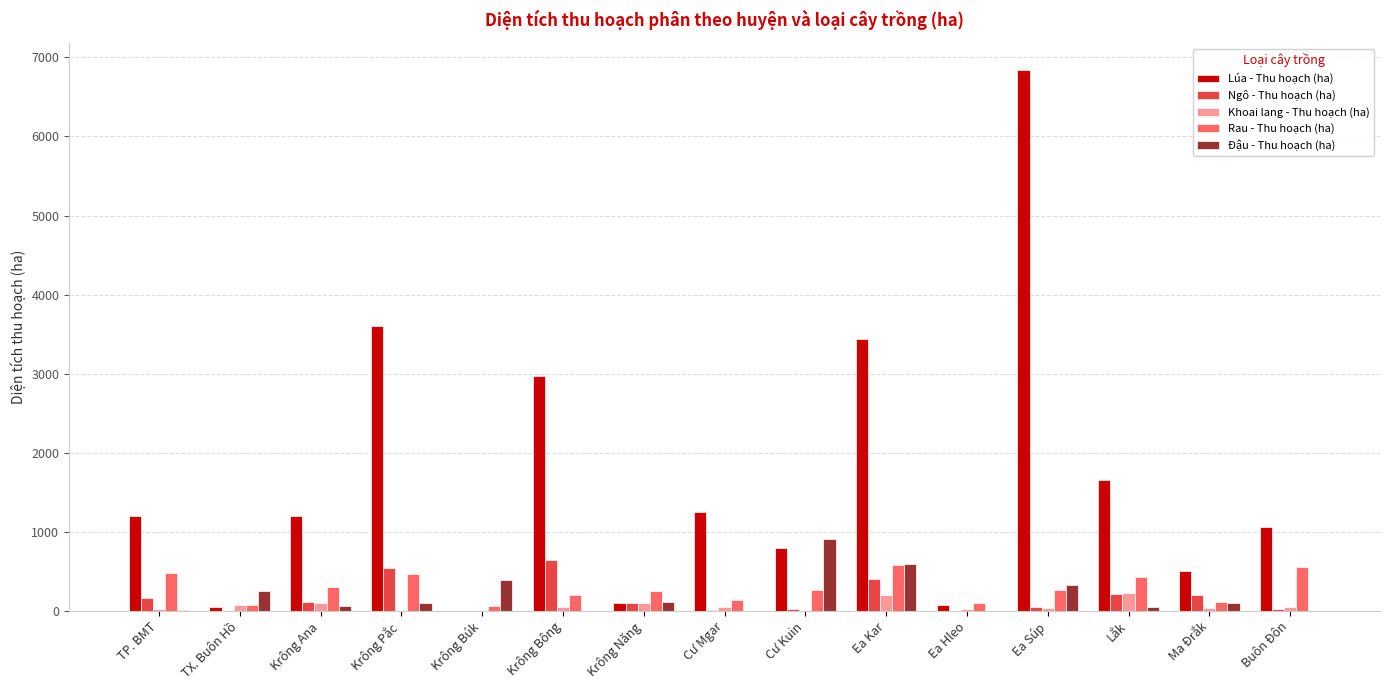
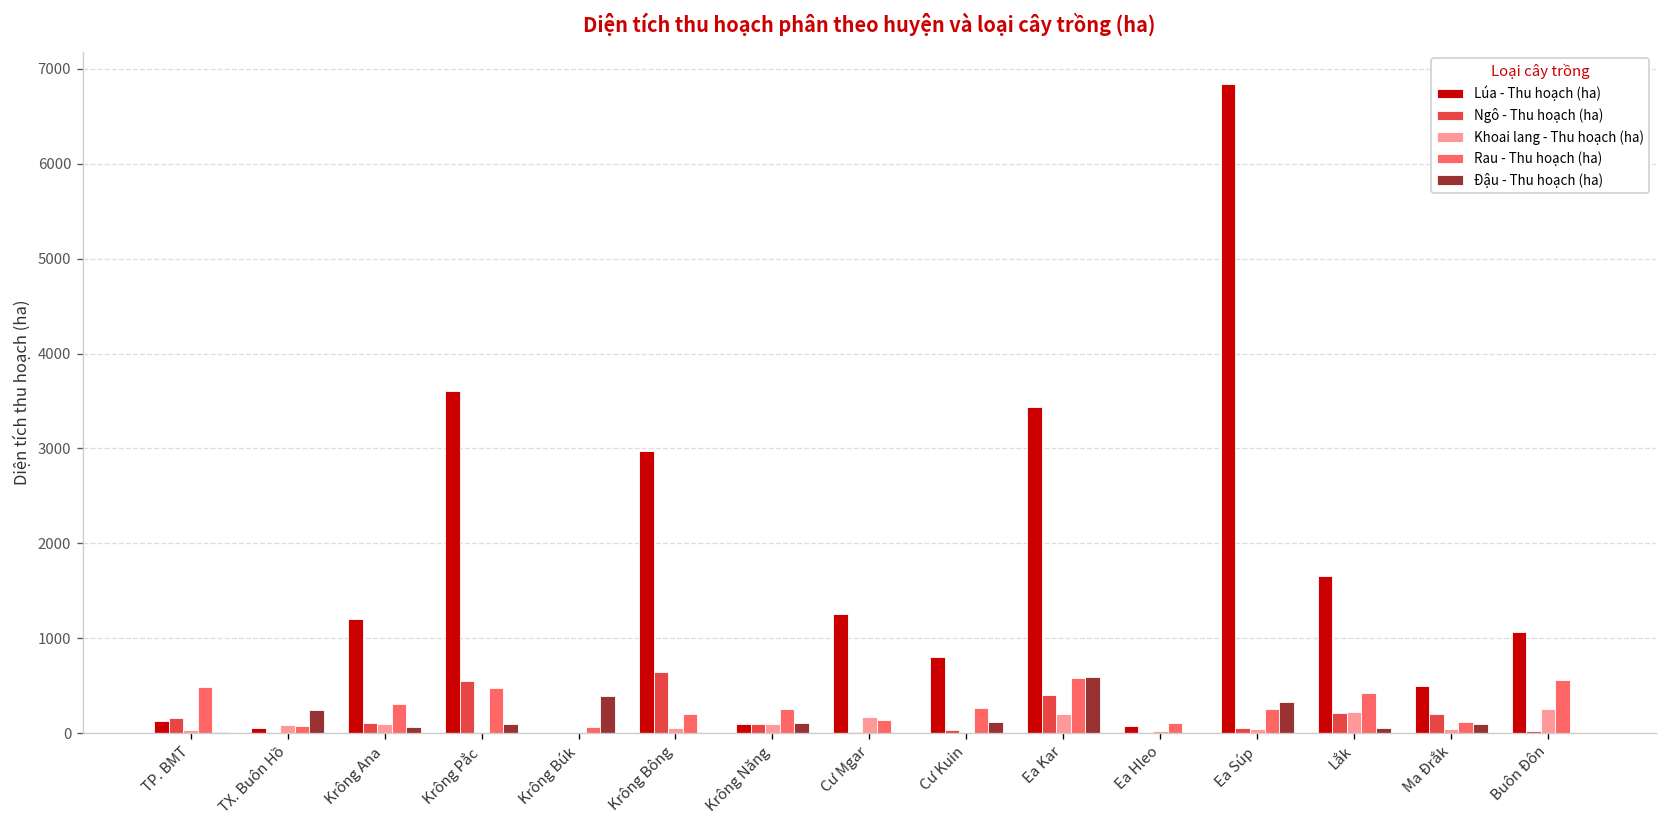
Lúa - Thu hoạch (ha), TP. BMT: 1200 -> 100
Khoai lang - Thu hoạch (ha), Cư Mgar: 100 -> 200
Đậu - Thu hoạch (ha), Cư Kuin: 900 -> 100
Khoai lang - Thu hoạch (ha), Buôn Đôn: 0 -> 300
